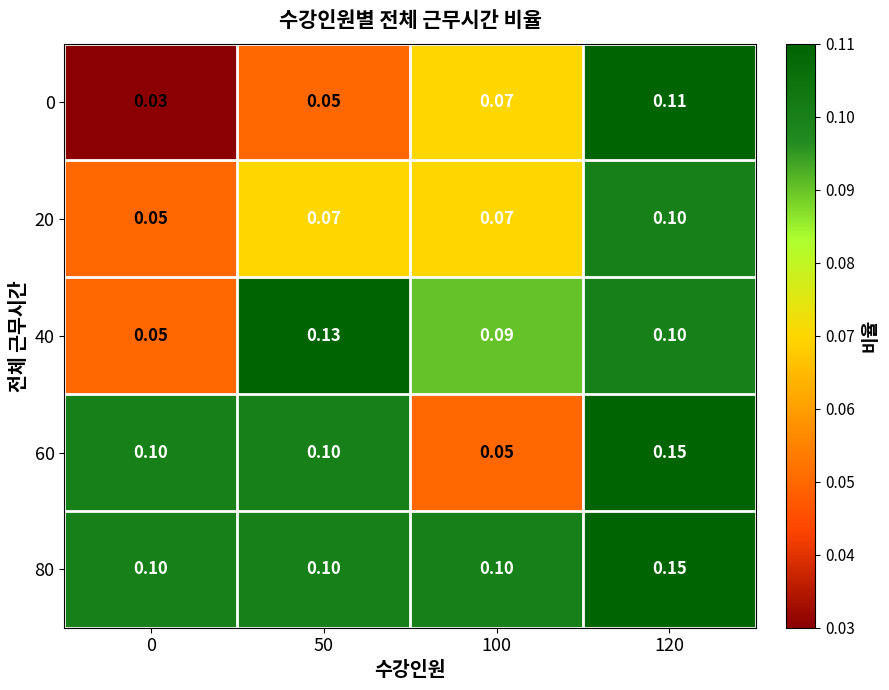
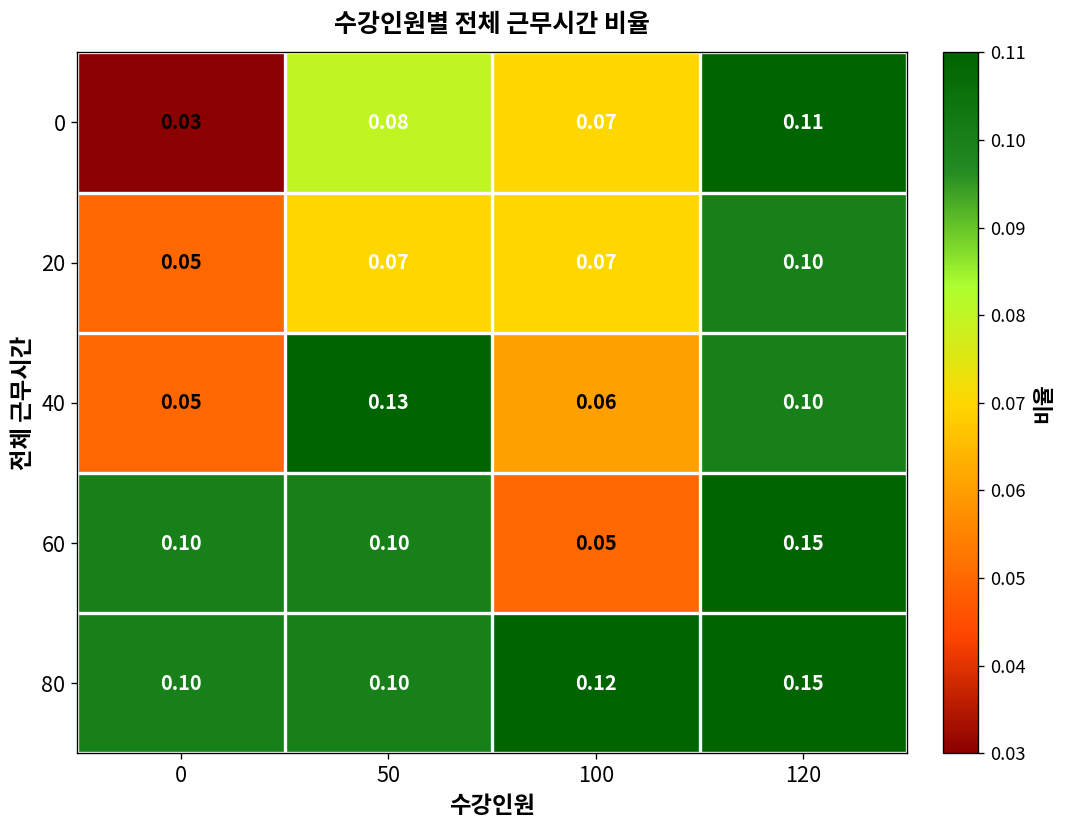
0, 50: 0.05 -> 0.08
40, 100: 0.09 -> 0.06
80, 100: 0.10 -> 0.12
